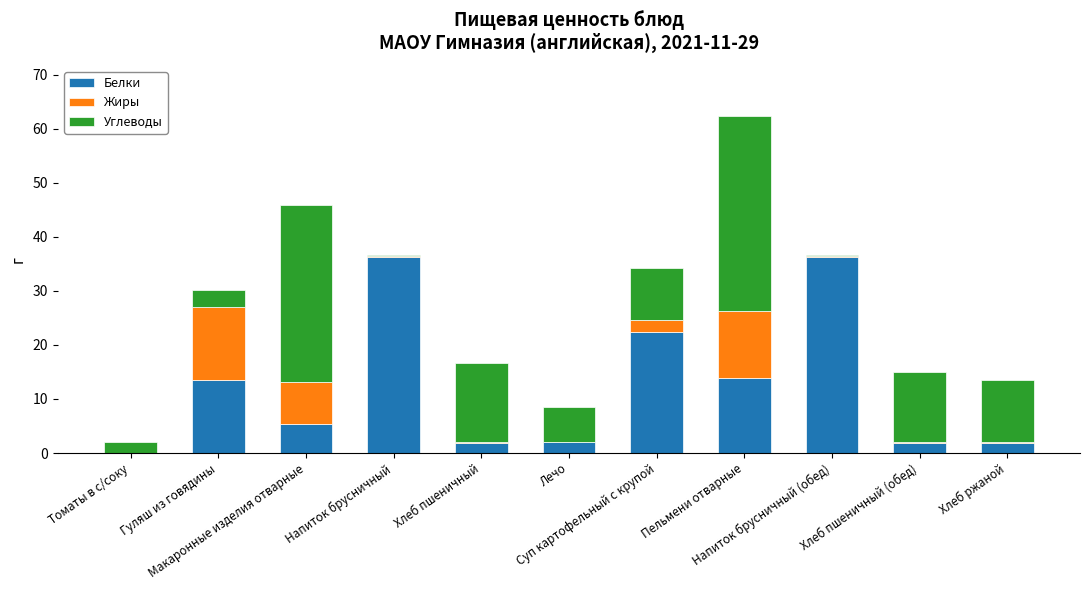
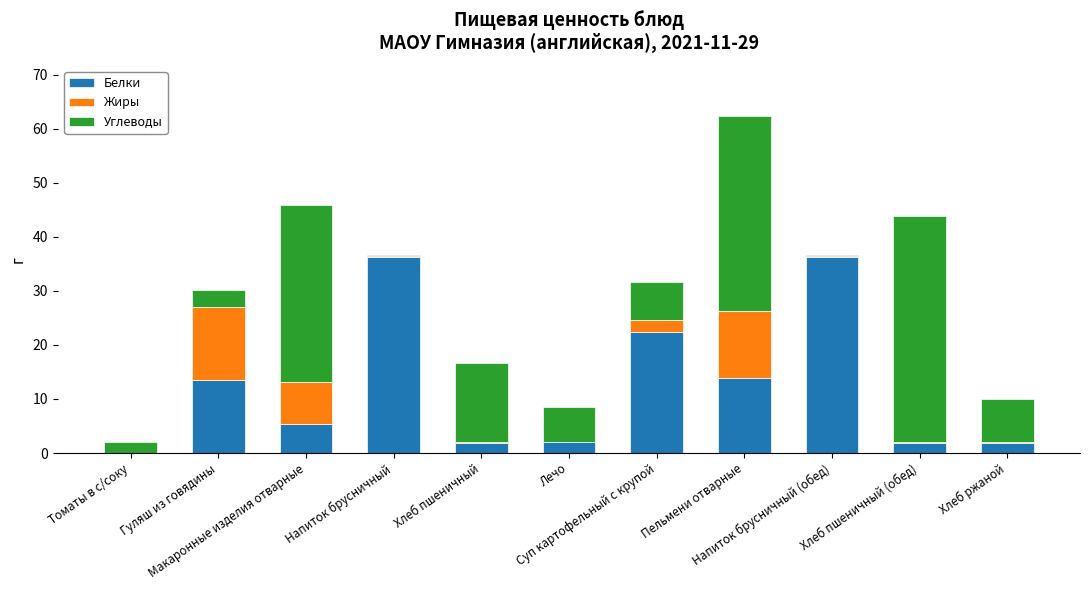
Углеводы, Суп картофельный с крупой: 10 -> 7
Углеводы, Хлеб пшеничный (обед): 13 -> 42
Углеводы, Хлеб ржаной: 11 -> 8
